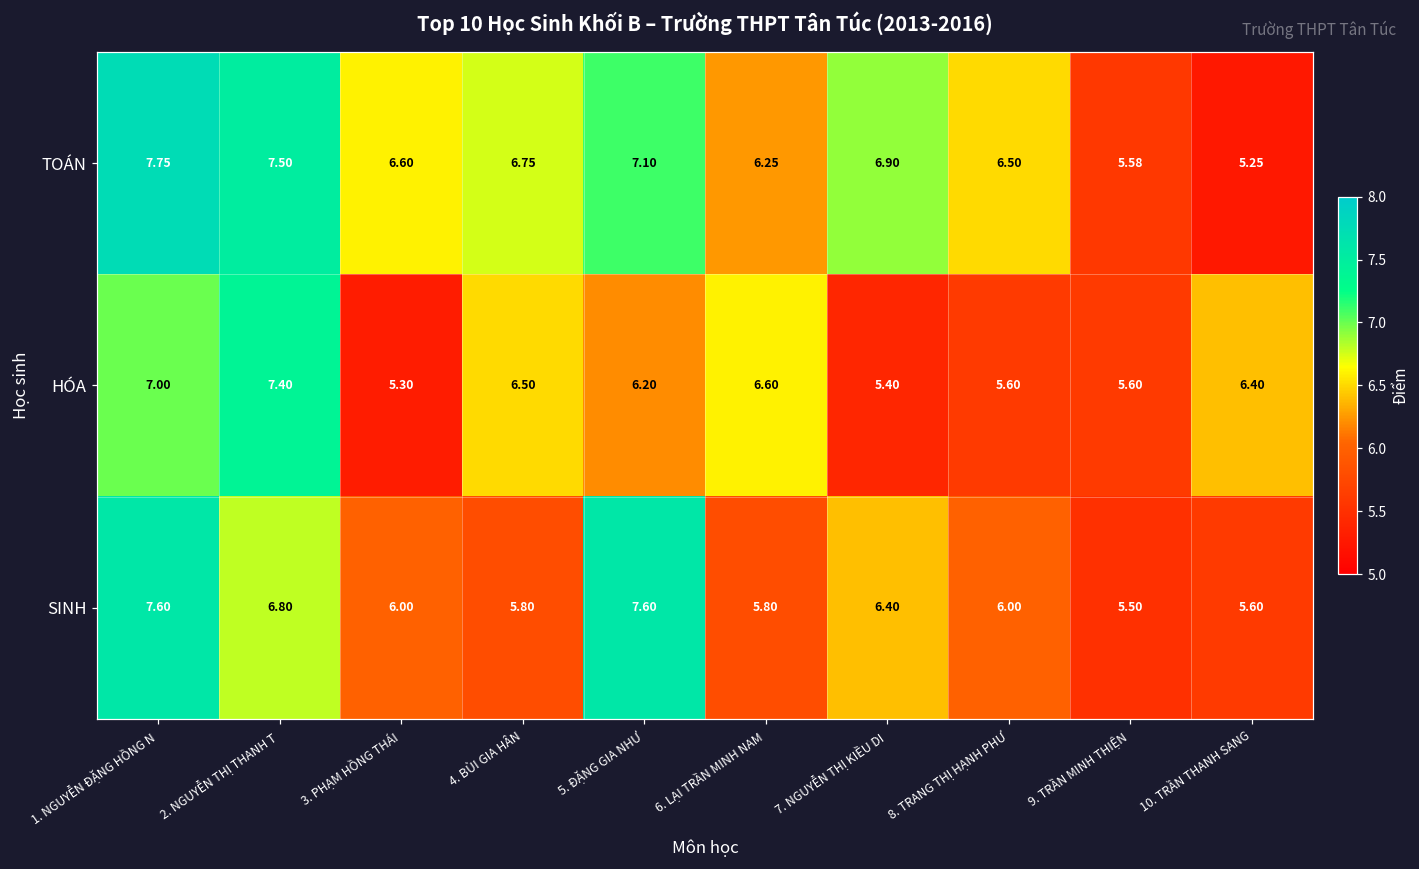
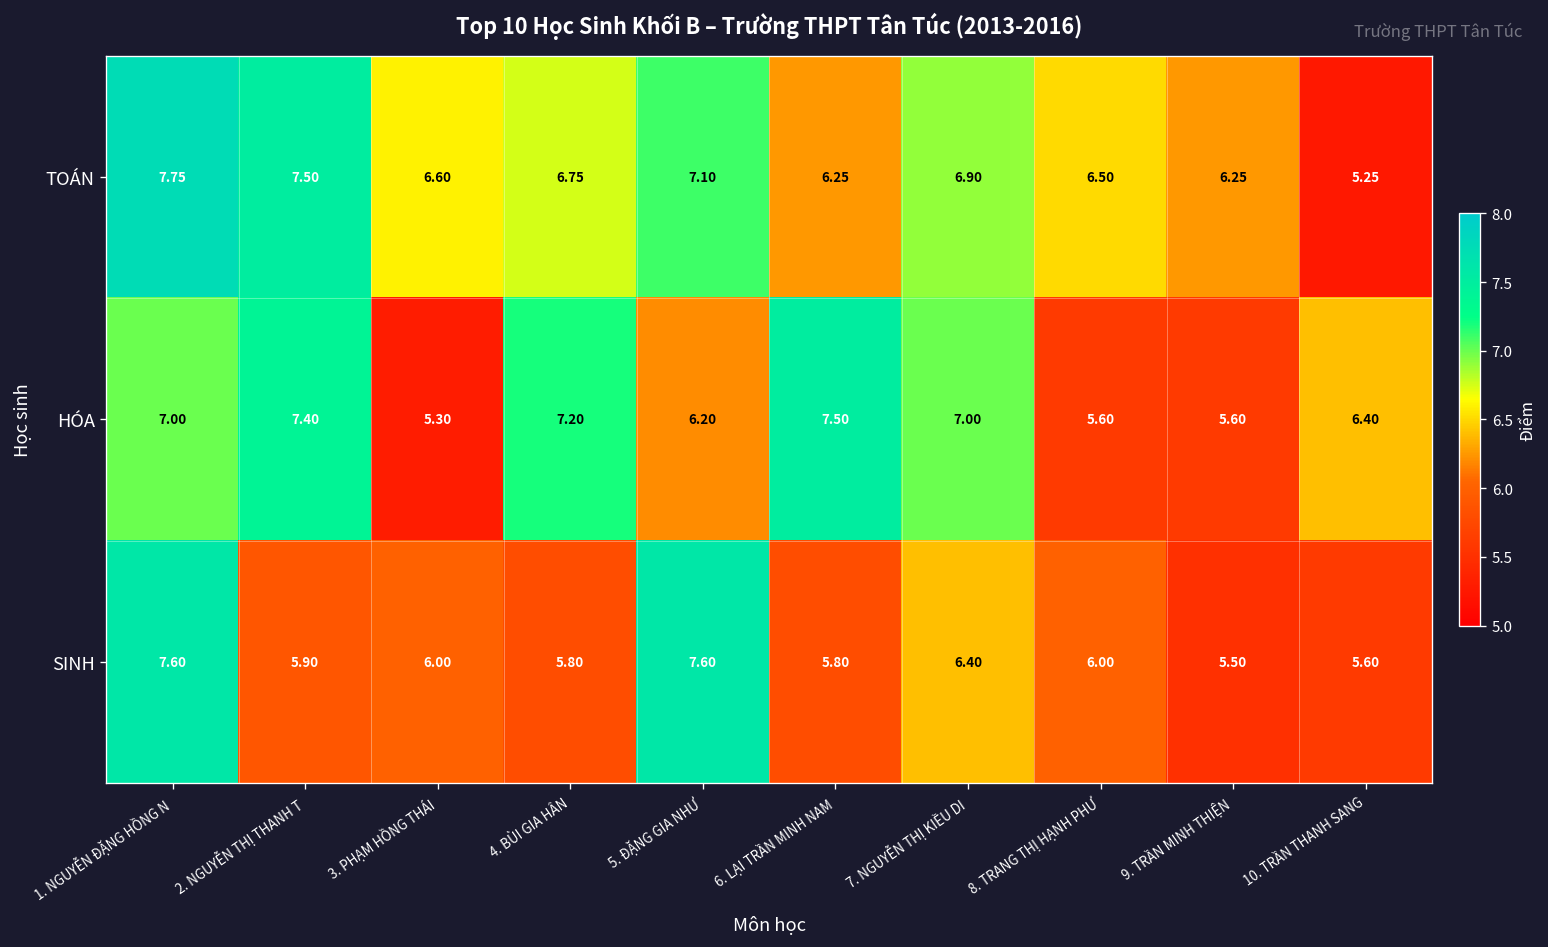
TOÁN, 9. TRẦN MINH THIỆN: 5.58 -> 6.25
HÓA, 4. BÙI GIA HÂN: 6.50 -> 7.20
HÓA, 6. LẠI TRẦN MINH NAM: 6.60 -> 7.50
HÓA, 7. NGUYỄN THỊ KIỀU DI: 5.40 -> 7.00
SINH, 2. NGUYỄN THỊ THANH T: 6.80 -> 5.90
